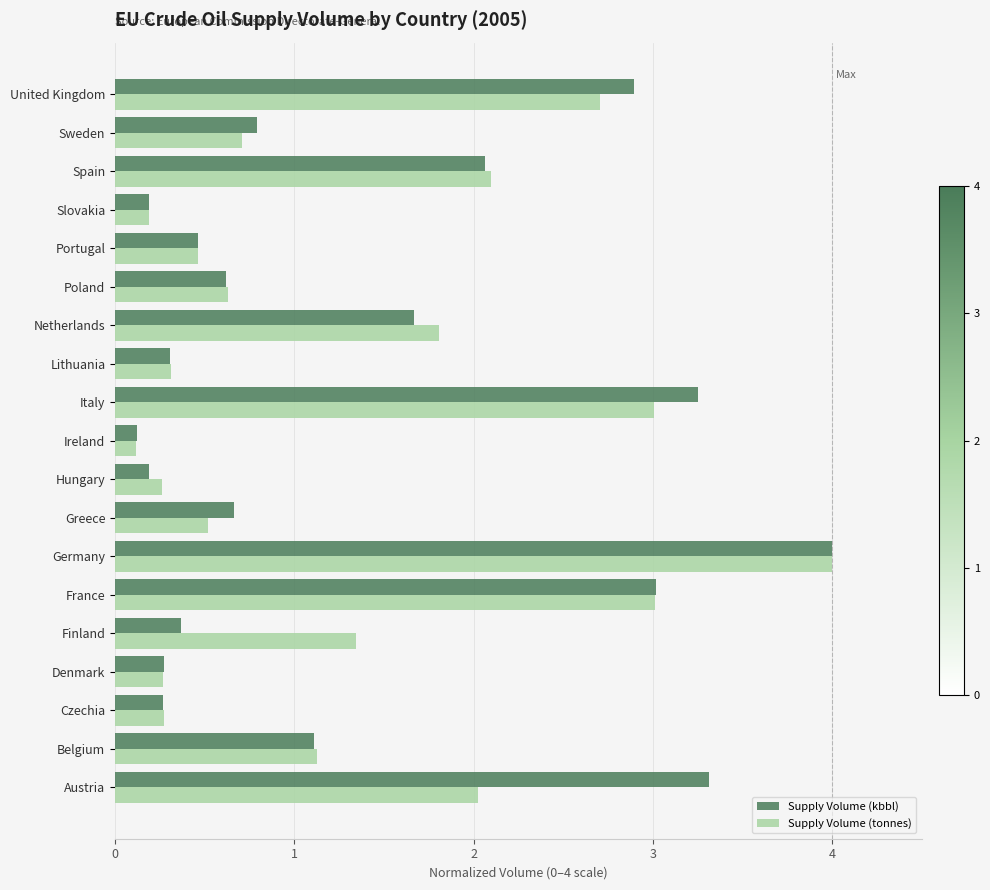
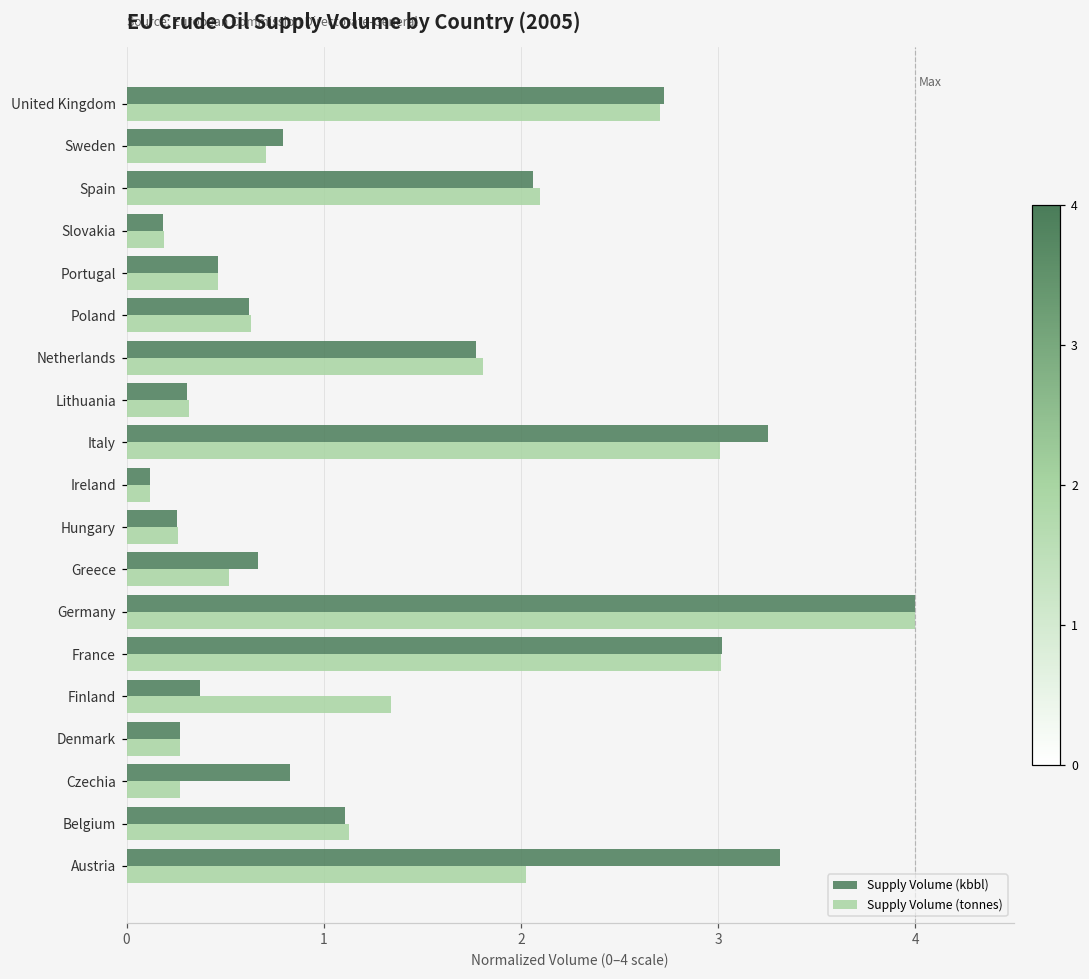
Supply Volume (kbbl), United Kingdom: 2.90 -> 2.73
Supply Volume (kbbl), Netherlands: 1.67 -> 1.77
Supply Volume (kbbl), Hungary: 0.19 -> 0.26
Supply Volume (kbbl), Czechia: 0.27 -> 0.83
